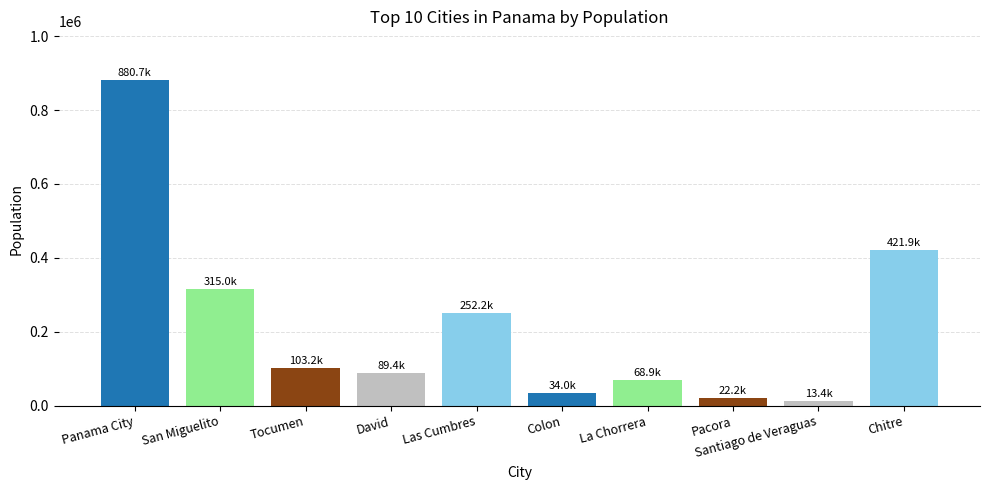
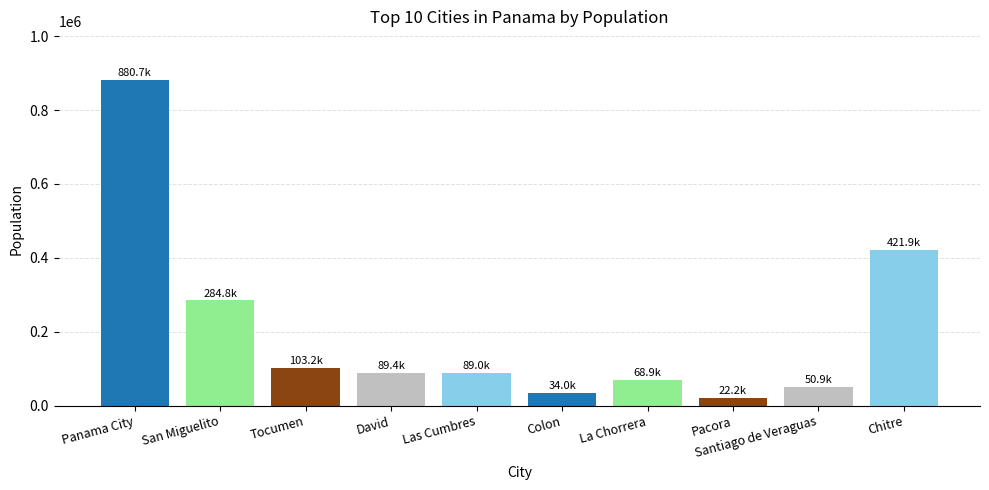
San Miguelito: 315.0k -> 284.8k
Las Cumbres: 252.2k -> 89.0k
Santiago de Veraguas: 13.4k -> 50.9k
